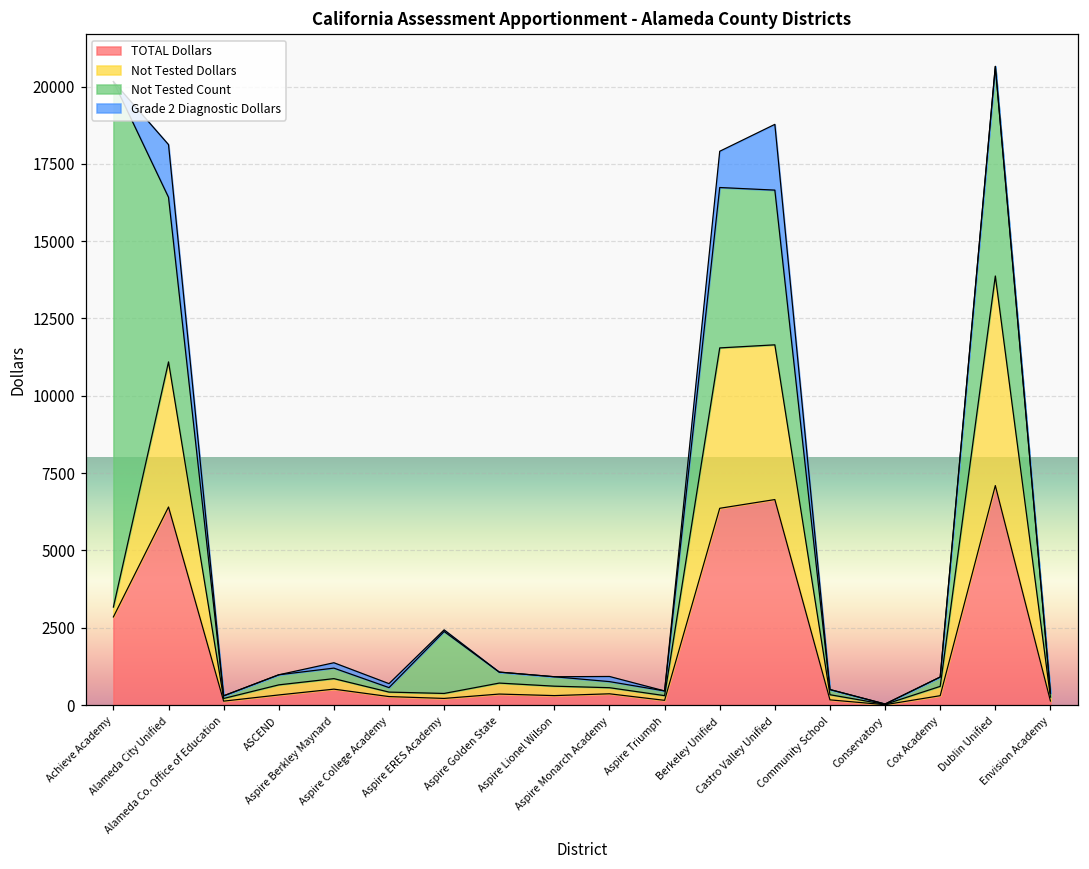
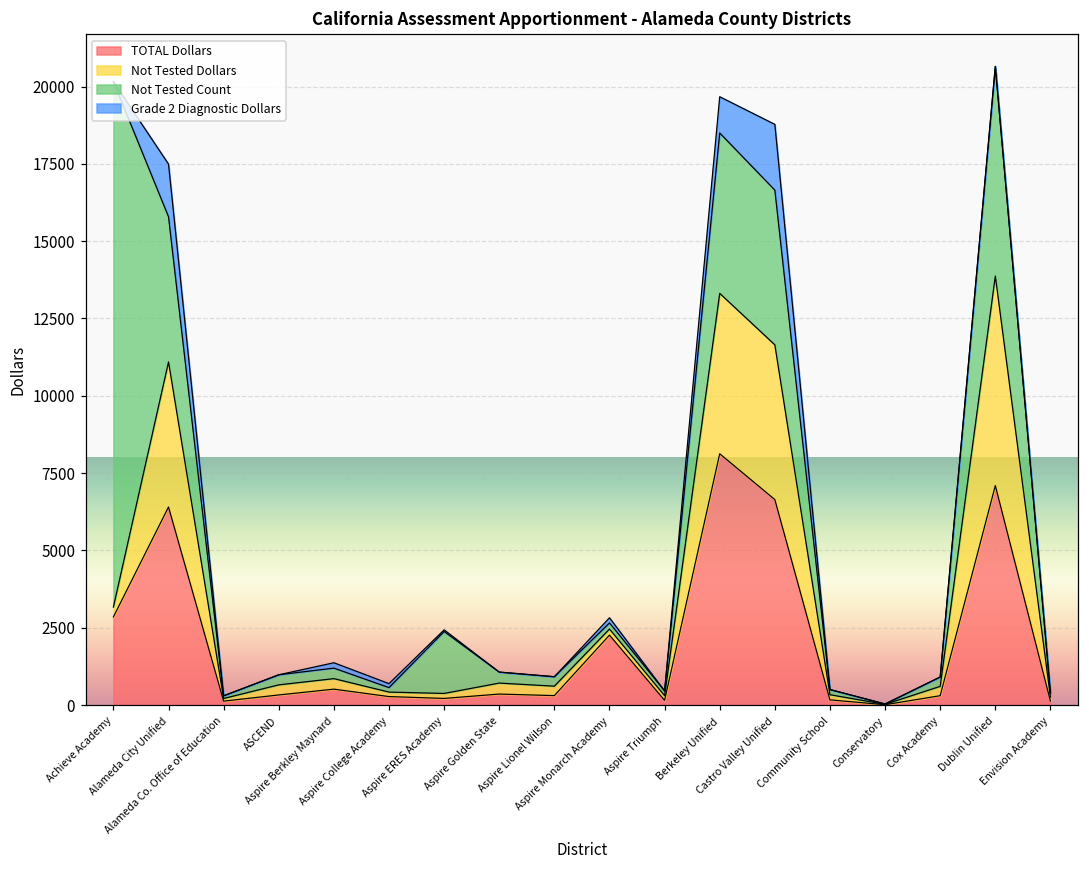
Not Tested Count, Alameda City Unified: 5300 -> 4700
TOTAL Dollars, Aspire Monarch Academy: 400 -> 2300
TOTAL Dollars, Berkeley Unified: 6400 -> 8100
